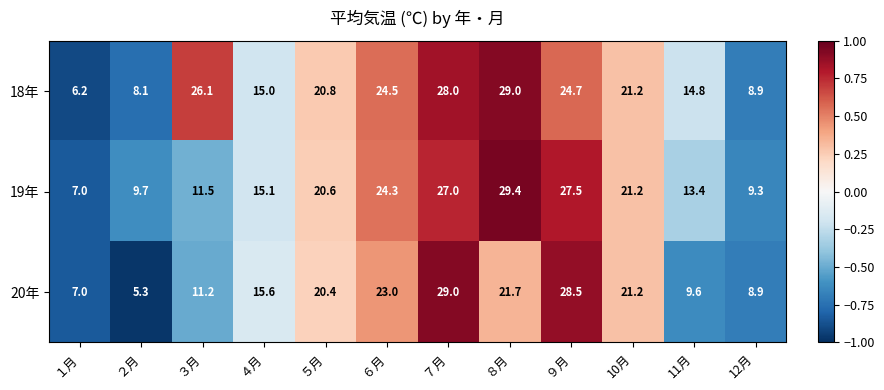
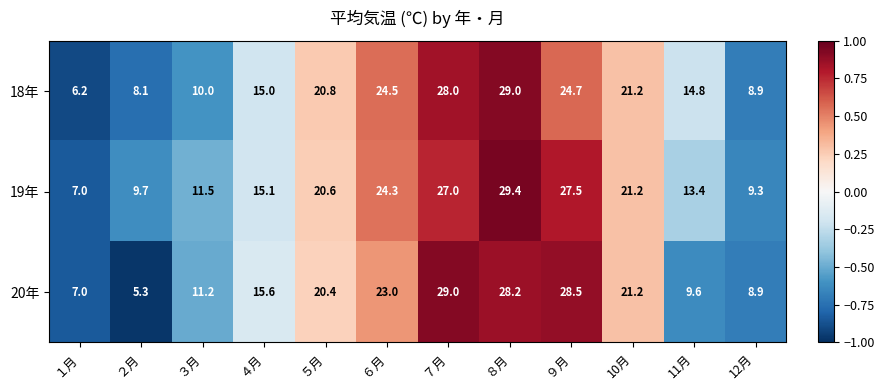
18年, ３月: 26.1 -> 10.0
20年, ８月: 21.7 -> 28.2
